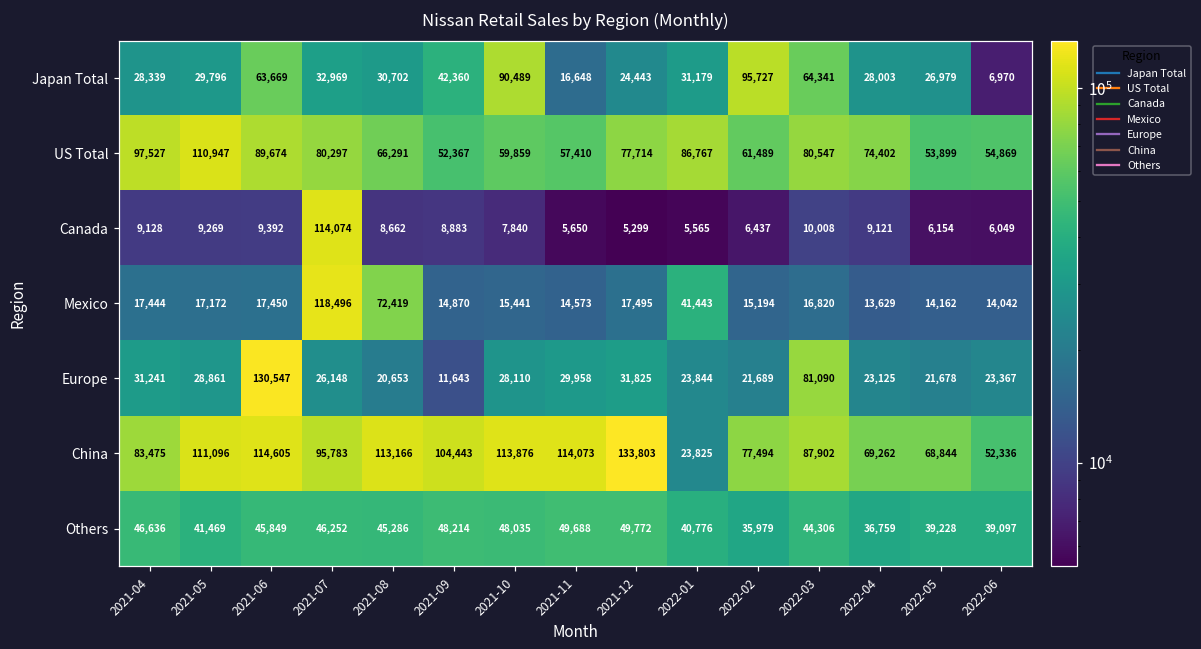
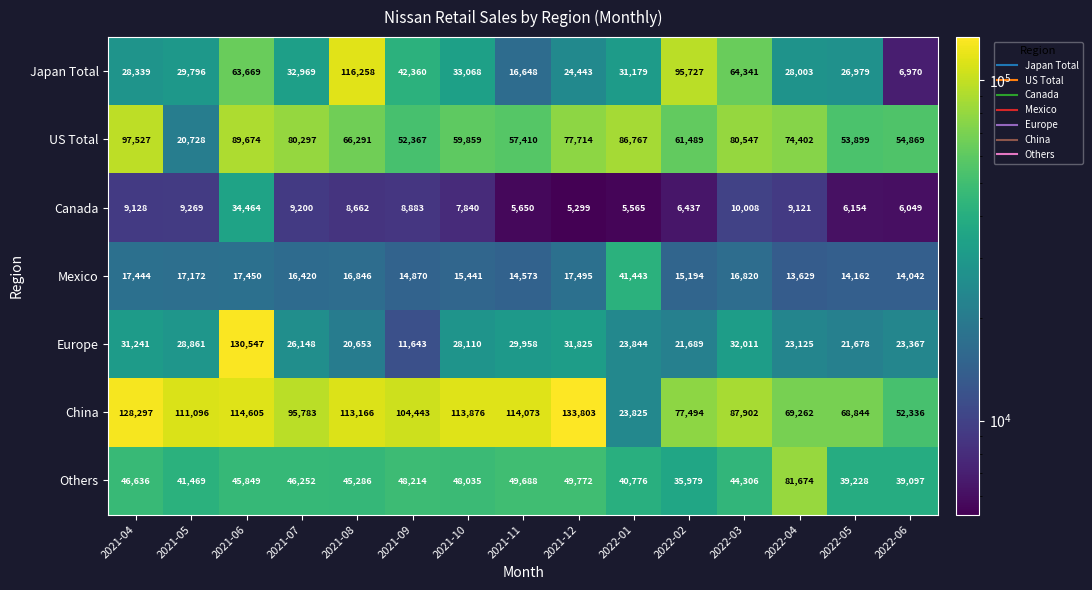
Japan Total, 2021-08: 30,702 -> 116,258
Japan Total, 2021-10: 90,489 -> 33,068
US Total, 2021-05: 110,947 -> 20,728
Canada, 2021-06: 9,392 -> 34,464
Canada, 2021-07: 114,074 -> 9,200
Mexico, 2021-07: 118,496 -> 16,420
Mexico, 2021-08: 72,419 -> 16,846
Europe, 2022-03: 81,090 -> 32,011
China, 2021-04: 83,475 -> 128,297
Others, 2022-04: 36,759 -> 81,674
